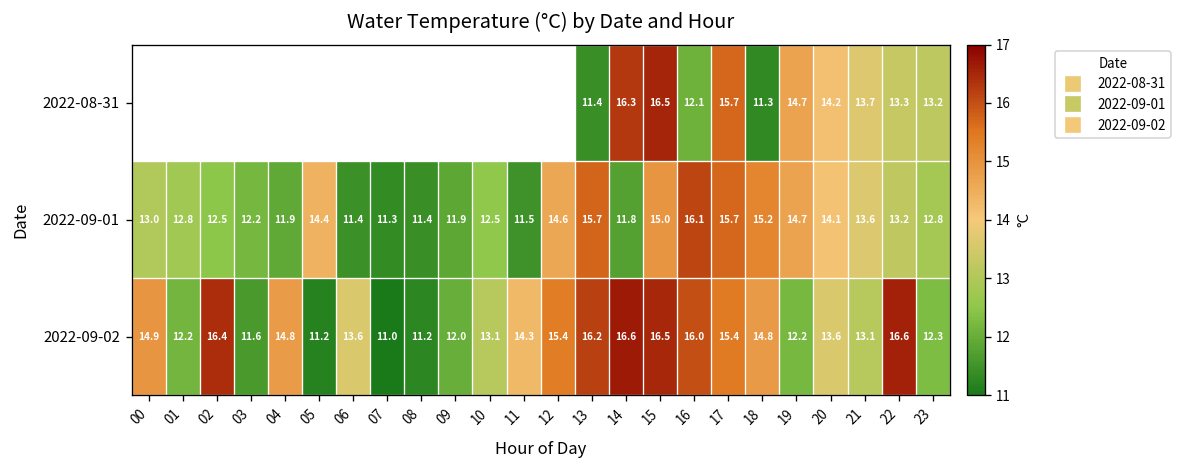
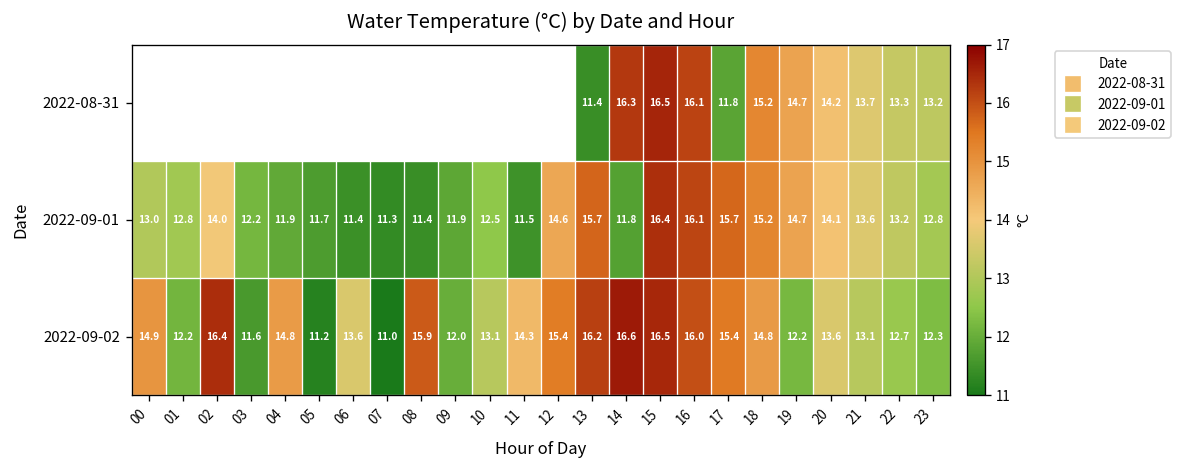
2022-08-31, 16: 12.1 -> 16.1
2022-08-31, 17: 15.7 -> 11.8
2022-08-31, 18: 11.3 -> 15.2
2022-09-01, 02: 12.5 -> 14.0
2022-09-01, 05: 14.4 -> 11.7
2022-09-01, 15: 15.0 -> 16.4
2022-09-02, 08: 11.2 -> 15.9
2022-09-02, 22: 16.6 -> 12.7
